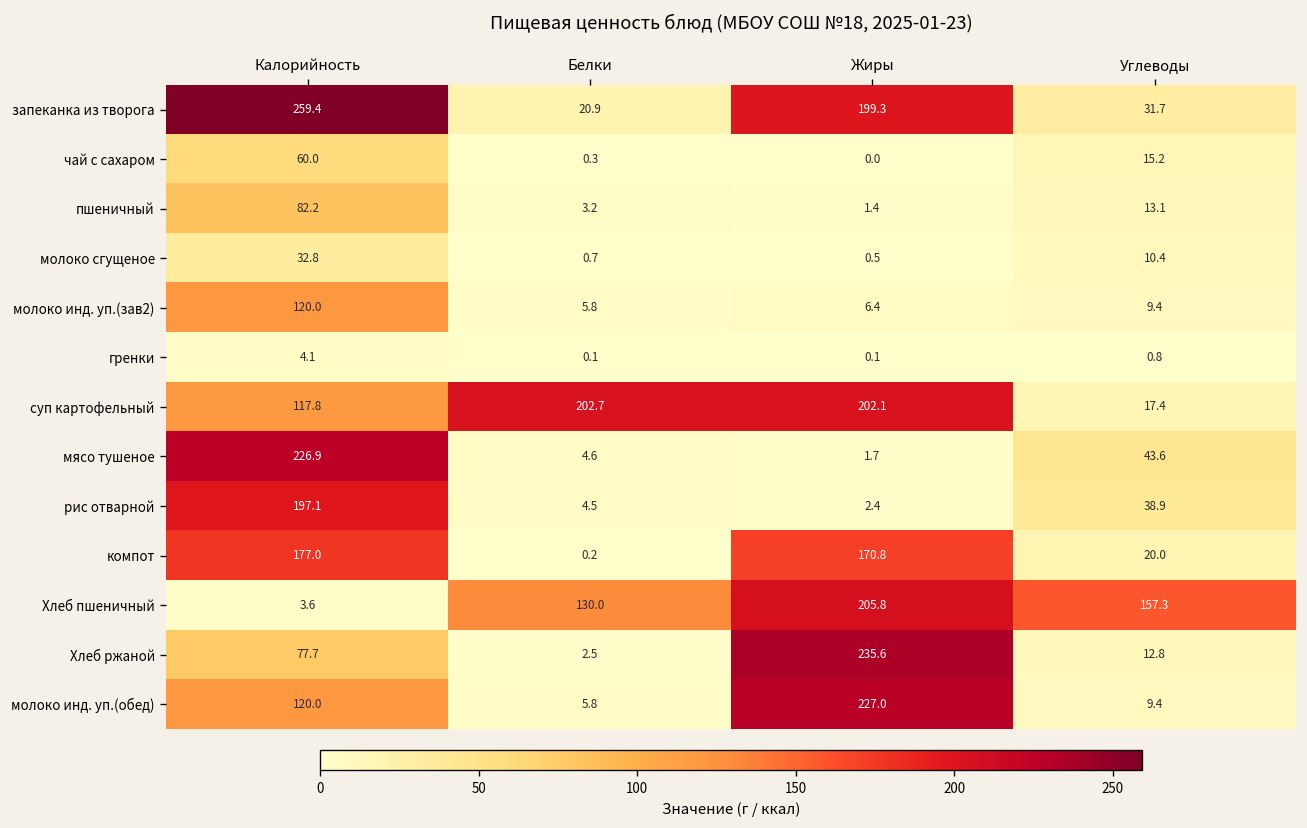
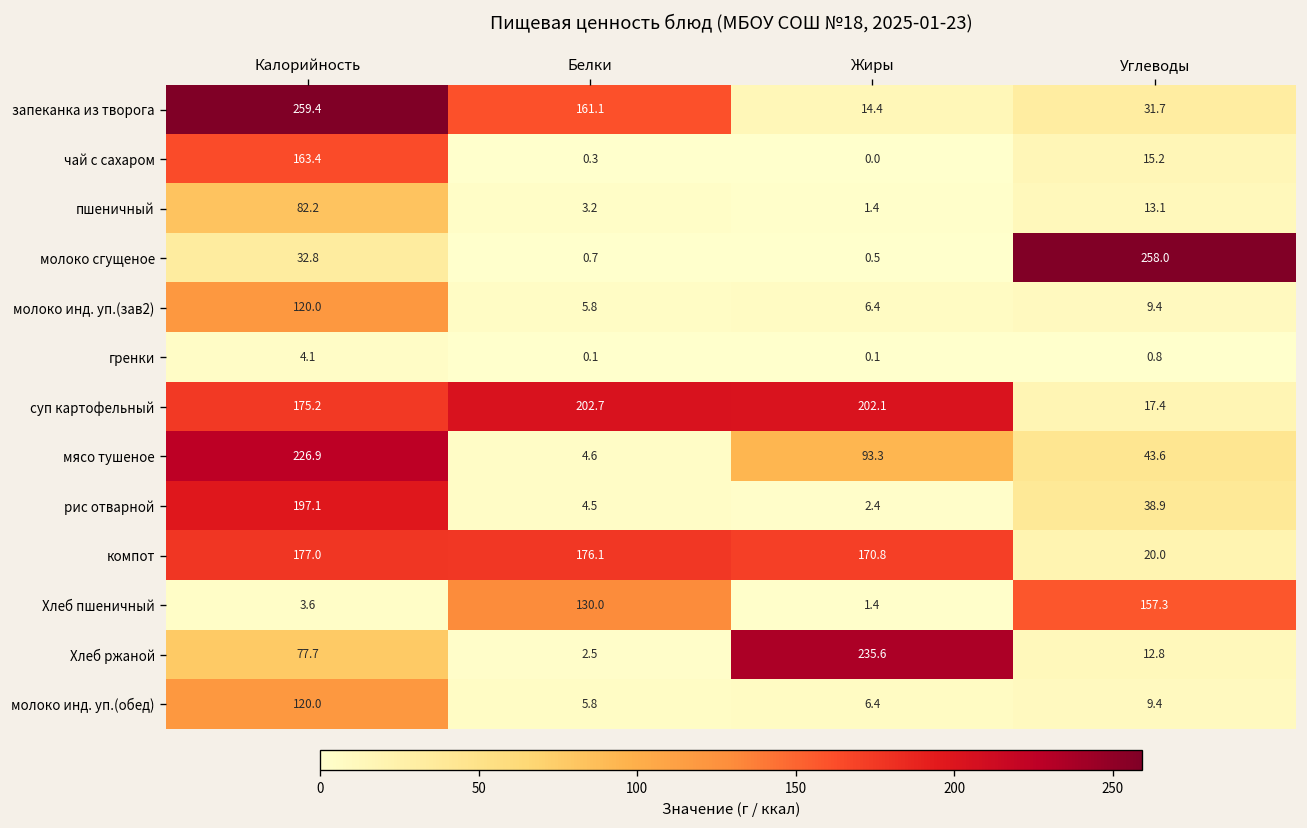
запеканка из творога, Белки: 20.9 -> 161.1
запеканка из творога, Жиры: 199.3 -> 14.4
чай с сахаром, Калорийность: 60.0 -> 163.4
молоко сгущеное, Углеводы: 10.4 -> 258.0
суп картофельный, Калорийность: 117.8 -> 175.2
мясо тушеное, Жиры: 1.7 -> 93.3
компот, Белки: 0.2 -> 176.1
Хлеб пшеничный, Жиры: 205.8 -> 1.4
молоко инд. уп.(обед), Жиры: 227.0 -> 6.4
